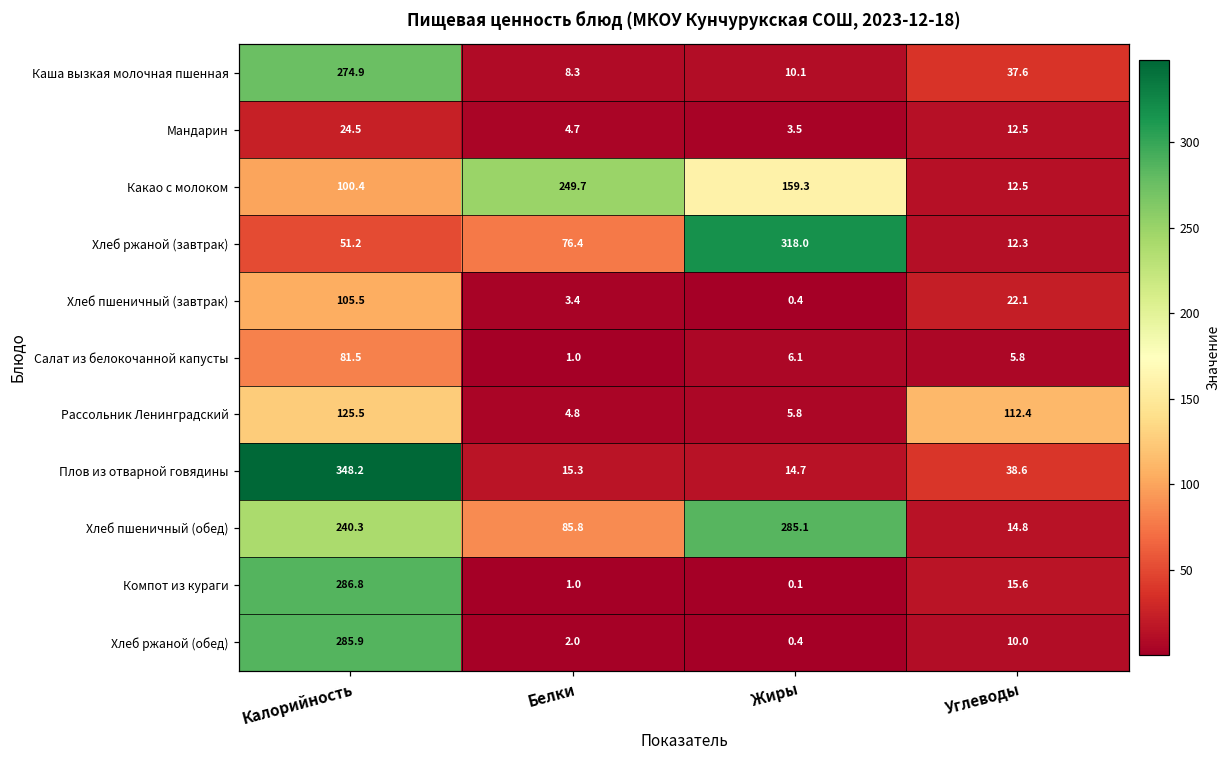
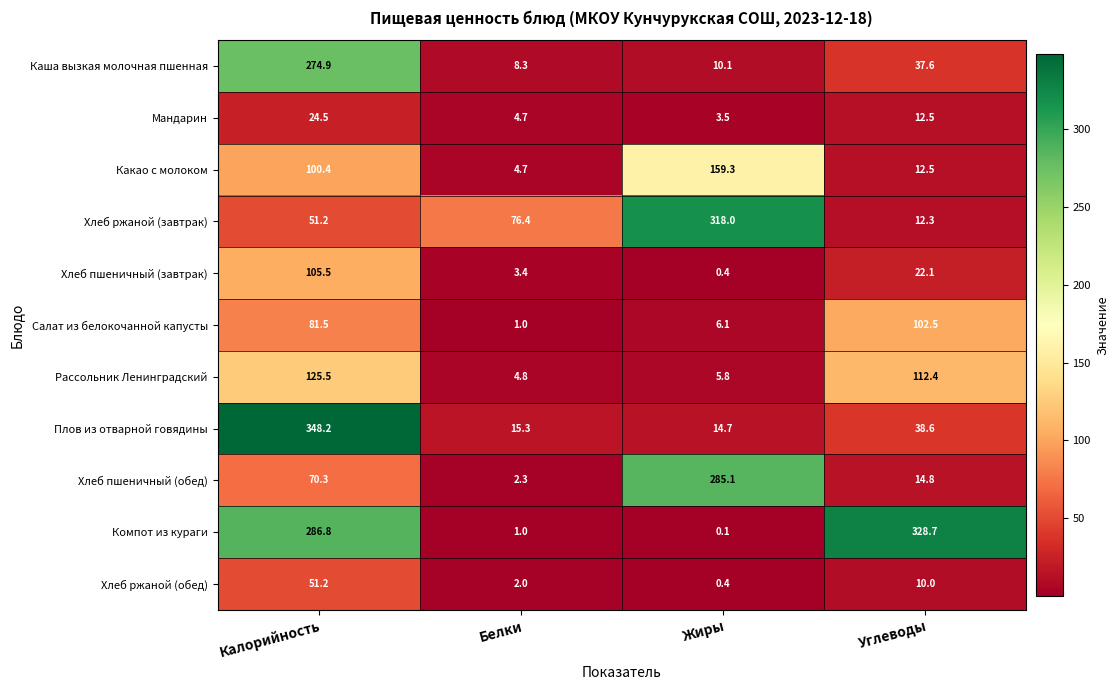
Какао с молоком, Белки: 249.7 -> 4.7
Салат из белокочанной капусты, Углеводы: 5.8 -> 102.5
Хлеб пшеничный (обед), Калорийность: 240.3 -> 70.3
Хлеб пшеничный (обед), Белки: 85.8 -> 2.3
Компот из кураги, Углеводы: 15.6 -> 328.7
Хлеб ржаной (обед), Калорийность: 285.9 -> 51.2
